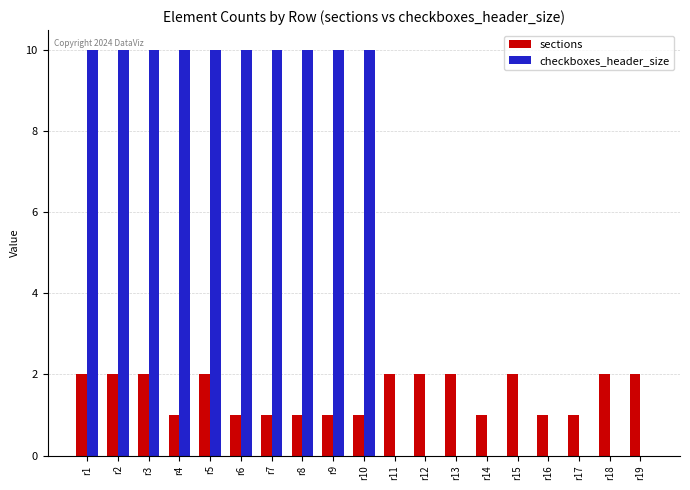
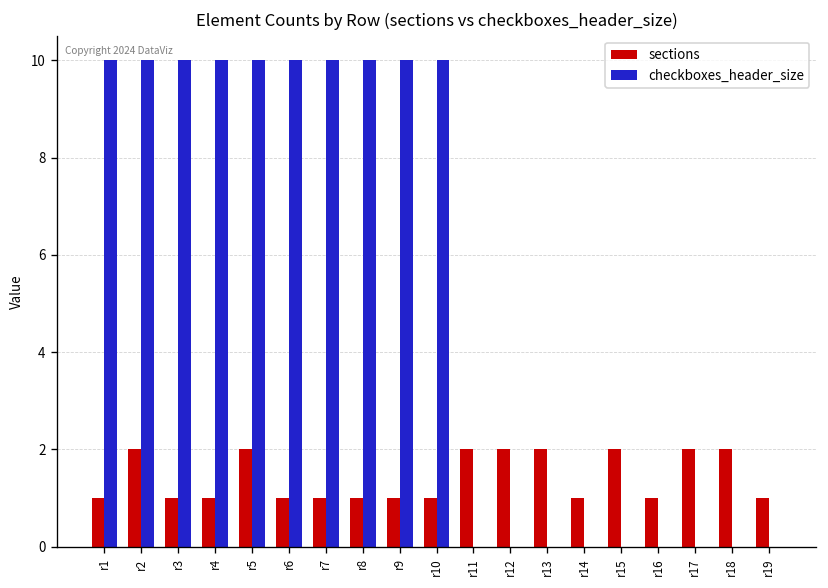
sections, r1: 2 -> 1
sections, r3: 2 -> 1
sections, r17: 1 -> 2
sections, r19: 2 -> 1
